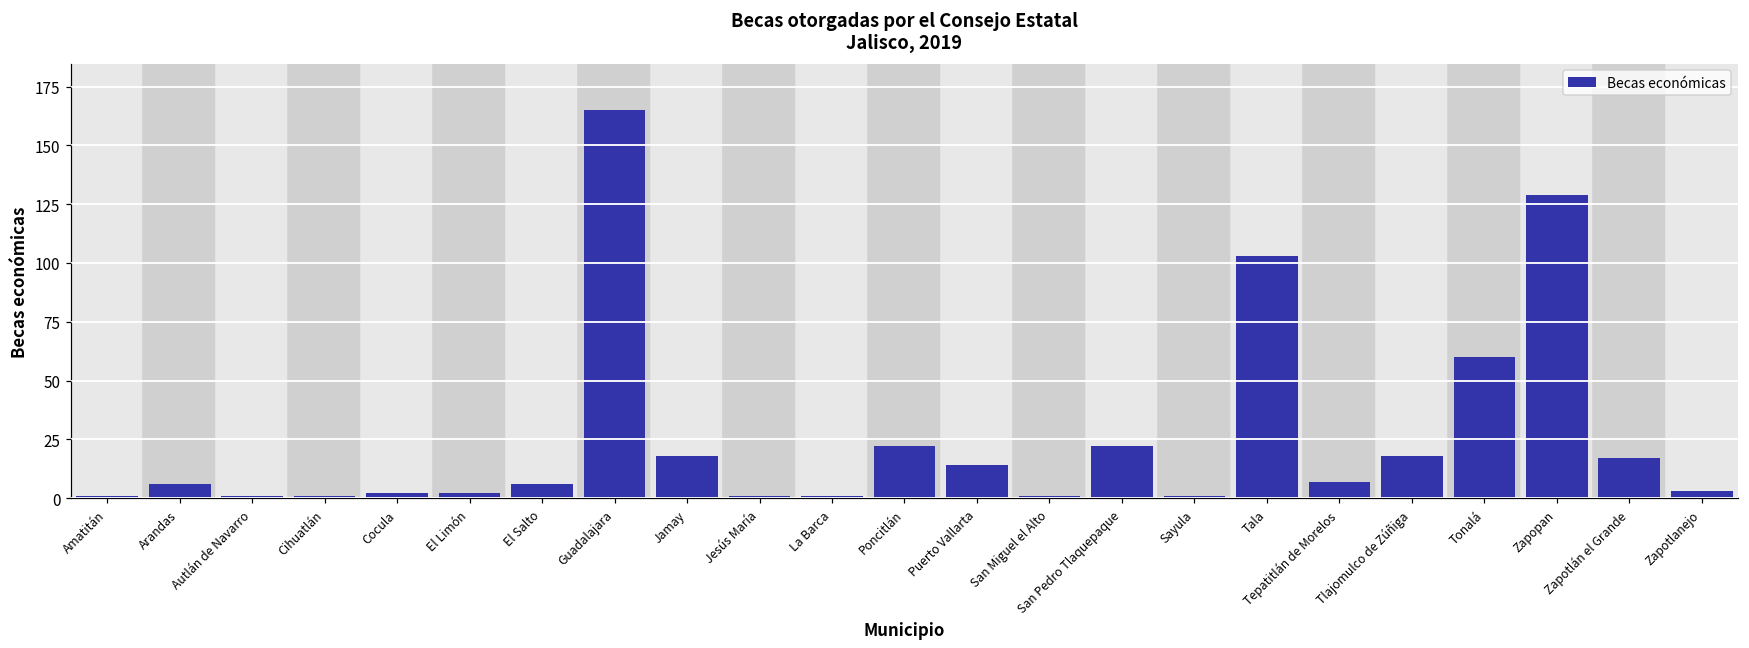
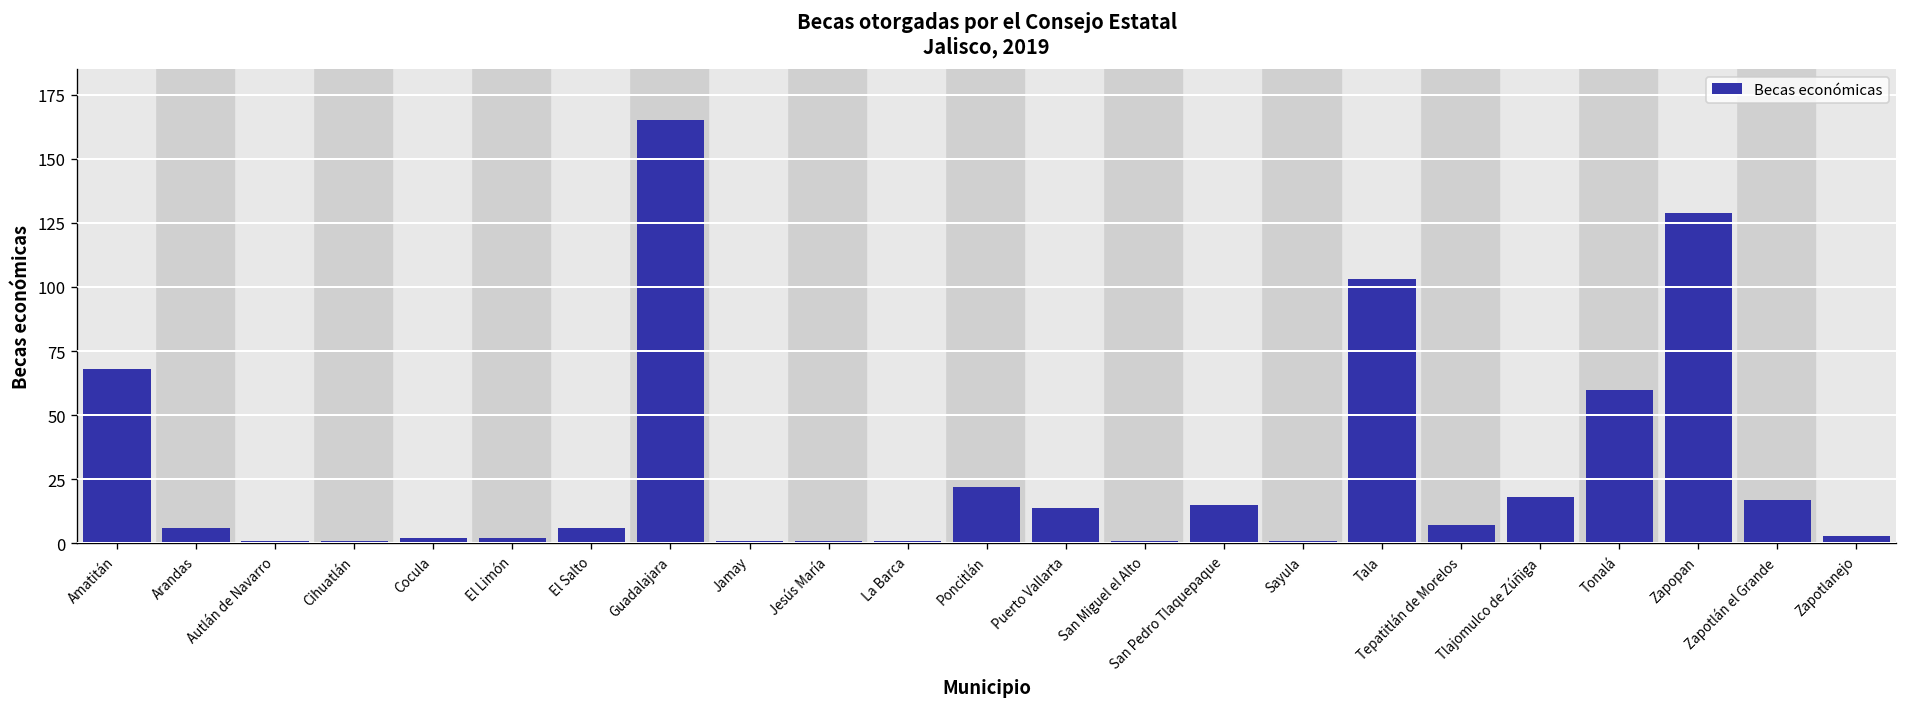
Amatitán: 1 -> 68
Jamay: 18 -> 1
San Pedro Tlaquepaque: 22 -> 15
